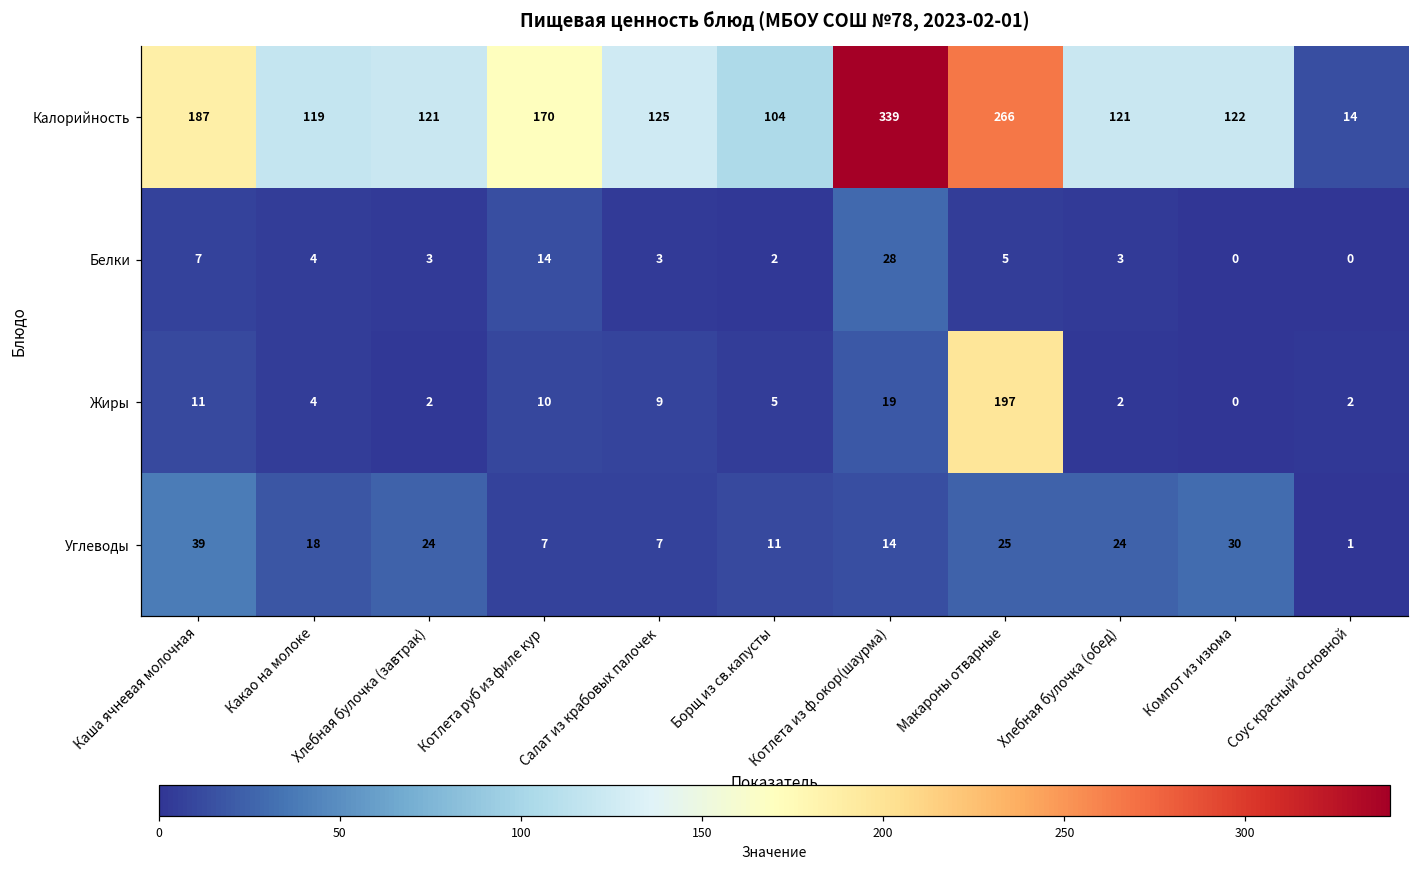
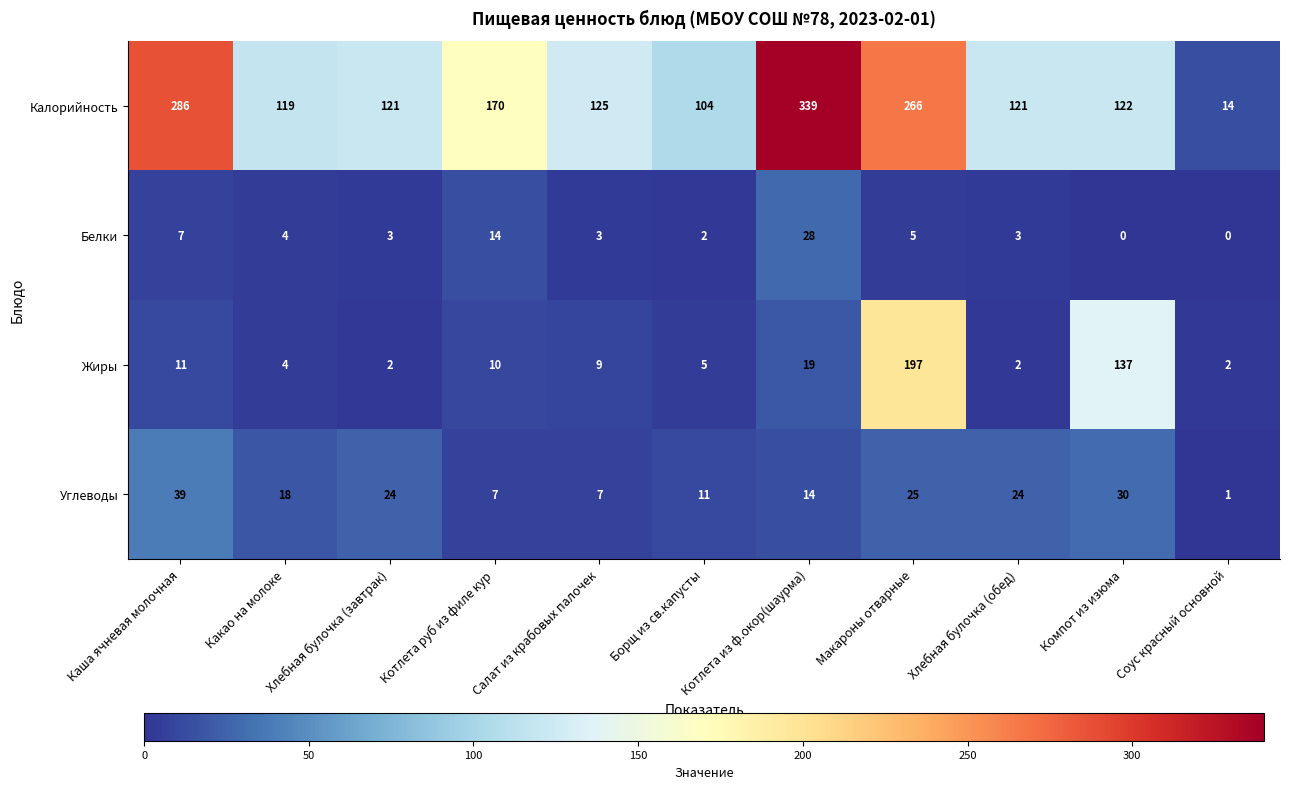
Калорийность, Каша ячневая молочная: 187 -> 286
Жиры, Компот из изюма: 0 -> 137
